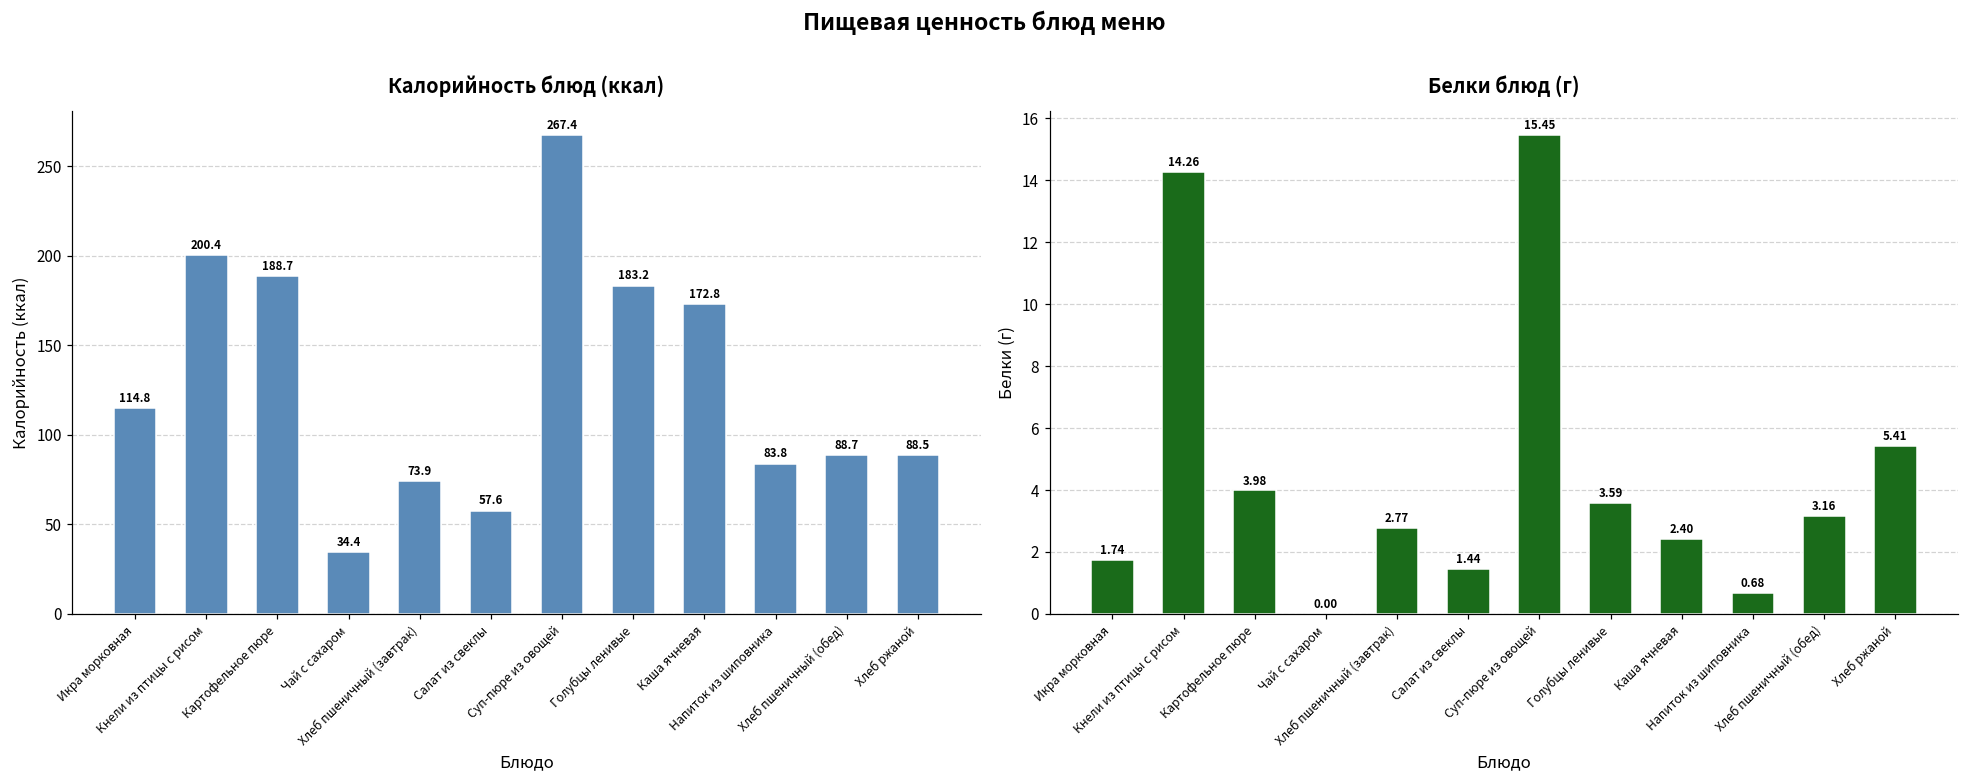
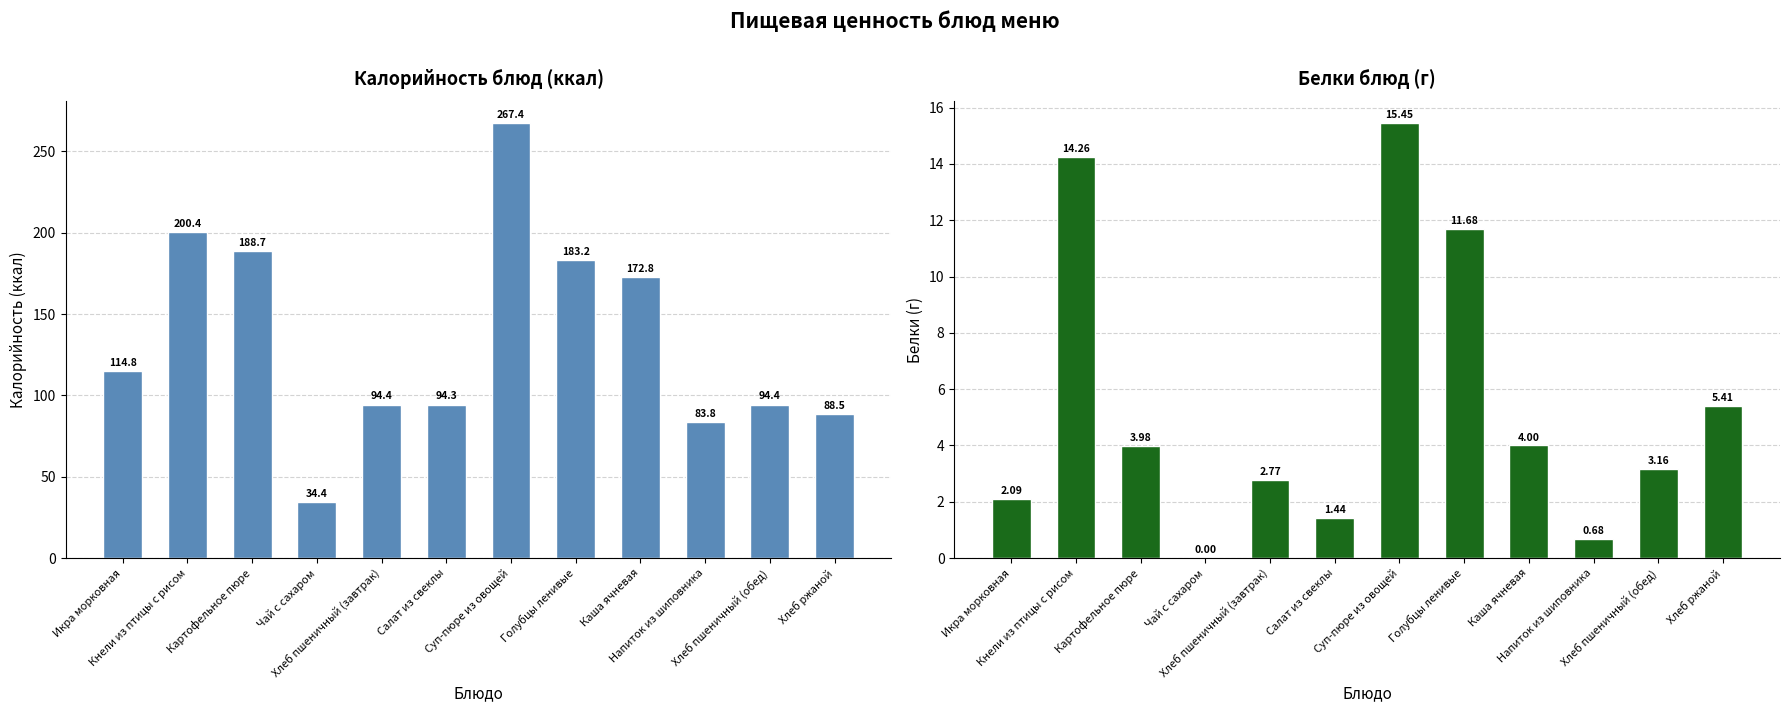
Калорийность блюд (ккал), Хлеб пшеничный (завтрак): 73.9 -> 94.4
Калорийность блюд (ккал), Салат из свеклы: 57.6 -> 94.3
Калорийность блюд (ккал), Хлеб пшеничный (обед): 88.7 -> 94.4
Белки блюд (г), Икра морковная: 1.74 -> 2.09
Белки блюд (г), Голубцы ленивые: 3.59 -> 11.68
Белки блюд (г), Каша ячневая: 2.40 -> 4.00
